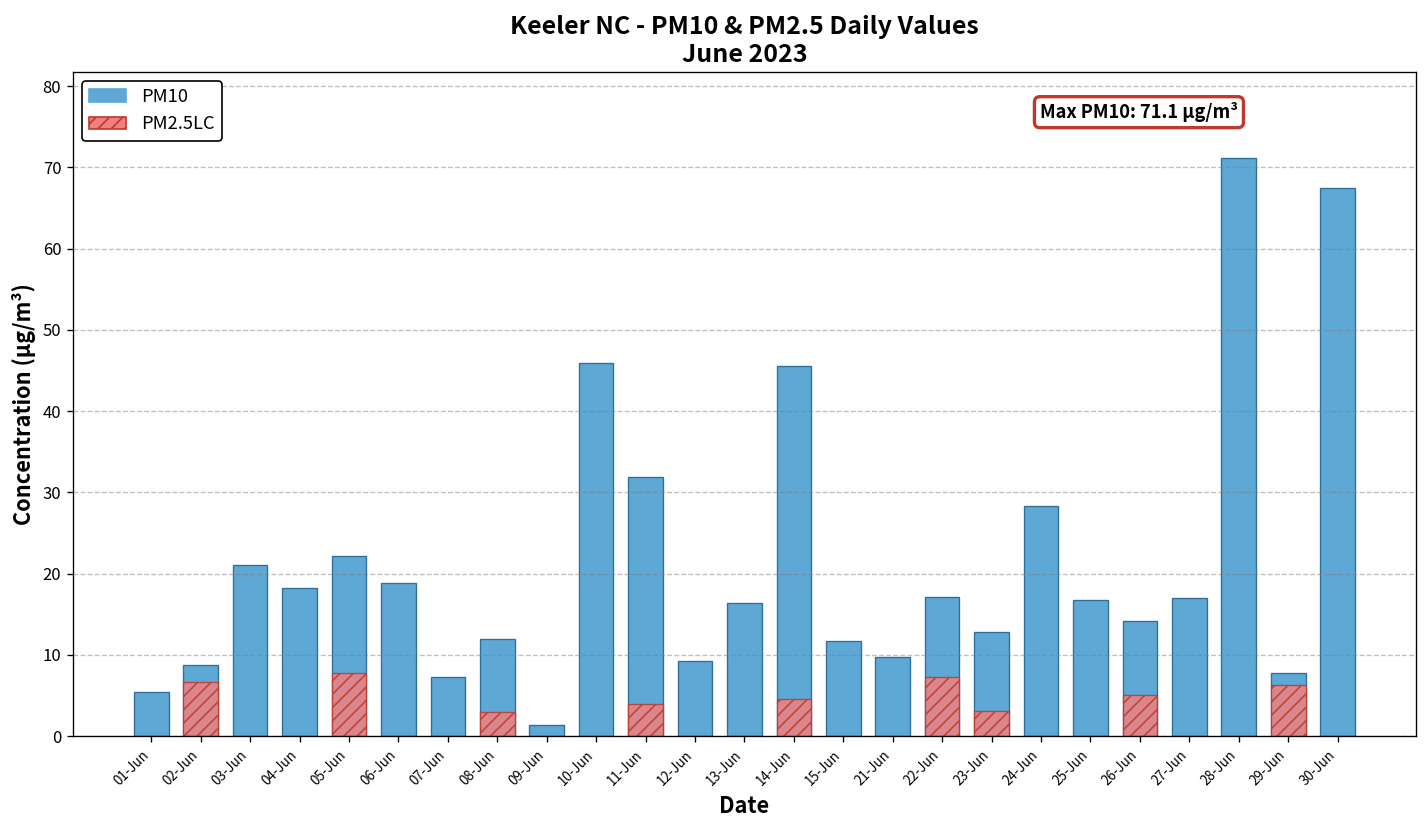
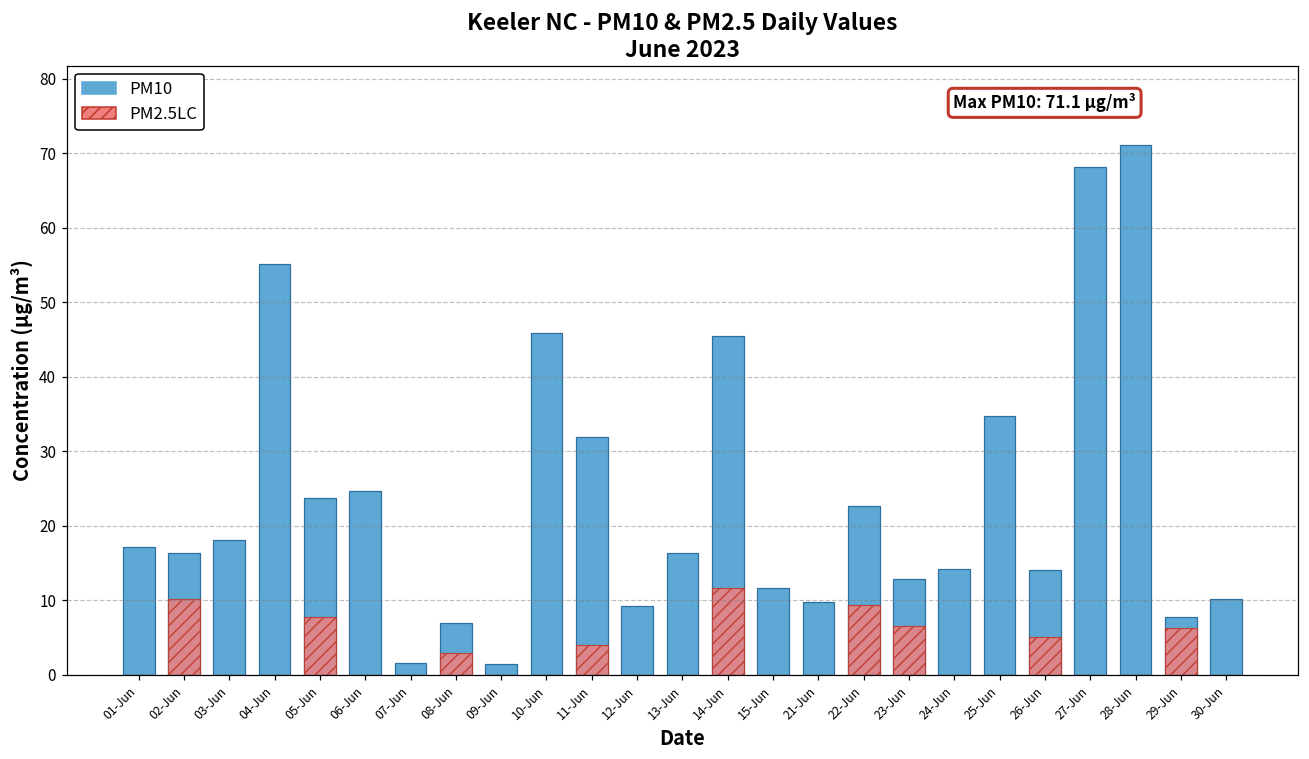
PM10, 01-Jun: 5 -> 17
PM10, 02-Jun: 9 -> 16
PM2.5LC, 02-Jun: 7 -> 10
PM10, 03-Jun: 21 -> 18
PM10, 04-Jun: 18 -> 55
PM10, 05-Jun: 22 -> 24
PM10, 06-Jun: 19 -> 25
PM10, 07-Jun: 7 -> 2
PM10, 08-Jun: 12 -> 7
PM2.5LC, 14-Jun: 5 -> 12
PM10, 22-Jun: 17 -> 23
PM2.5LC, 22-Jun: 7 -> 9
PM2.5LC, 23-Jun: 3 -> 7
PM10, 24-Jun: 28 -> 14
PM10, 25-Jun: 17 -> 35
PM10, 27-Jun: 17 -> 68
PM10, 30-Jun: 68 -> 10
